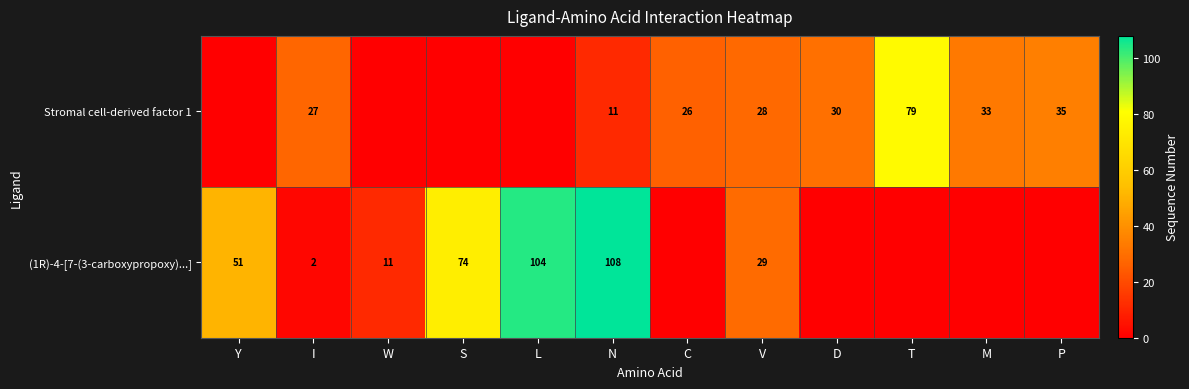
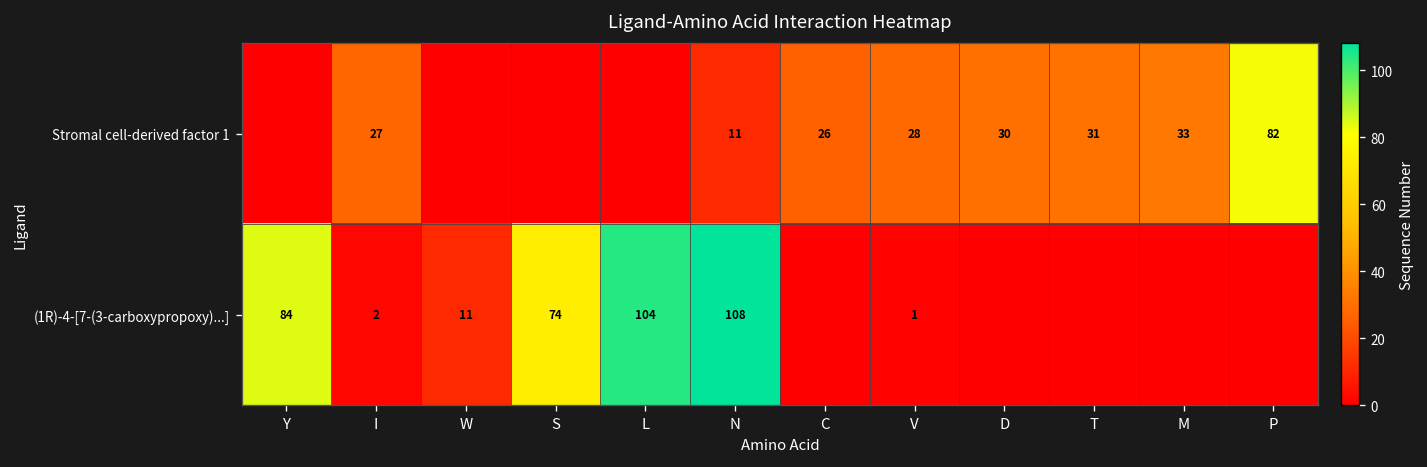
Stromal cell-derived factor 1, T: 79 -> 31
Stromal cell-derived factor 1, P: 35 -> 82
(1R)-4-[7-(3-carboxypropoxy)...], Y: 51 -> 84
(1R)-4-[7-(3-carboxypropoxy)...], V: 29 -> 1
